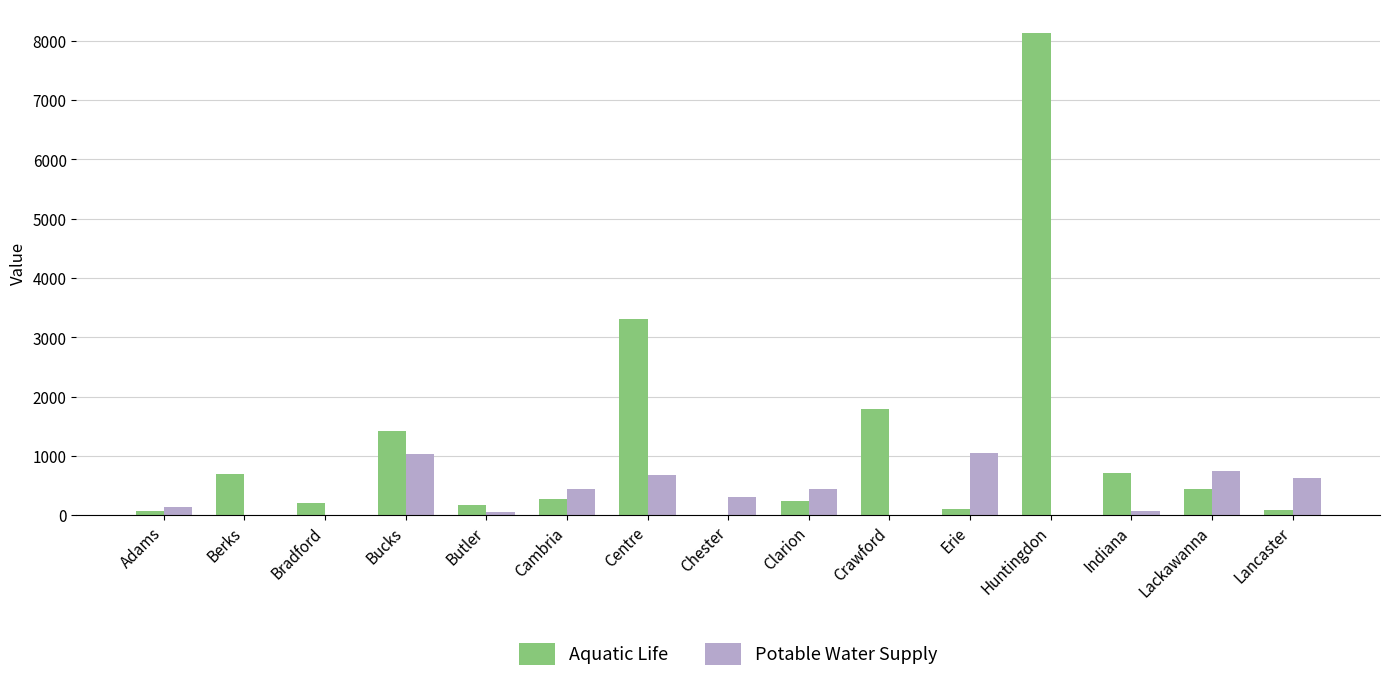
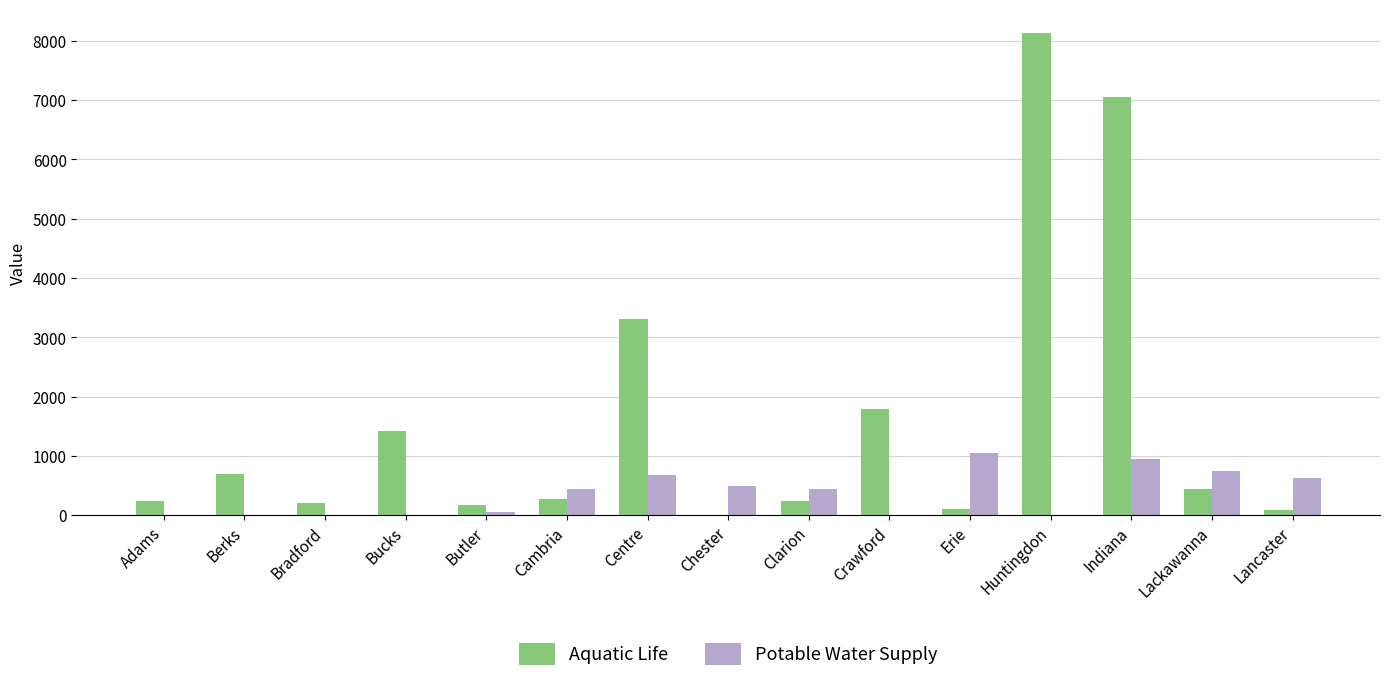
Aquatic Life, Adams: 100 -> 200
Potable Water Supply, Adams: 100 -> 0
Potable Water Supply, Bucks: 1000 -> 0
Potable Water Supply, Chester: 300 -> 500
Aquatic Life, Indiana: 700 -> 7100
Potable Water Supply, Indiana: 100 -> 1000
